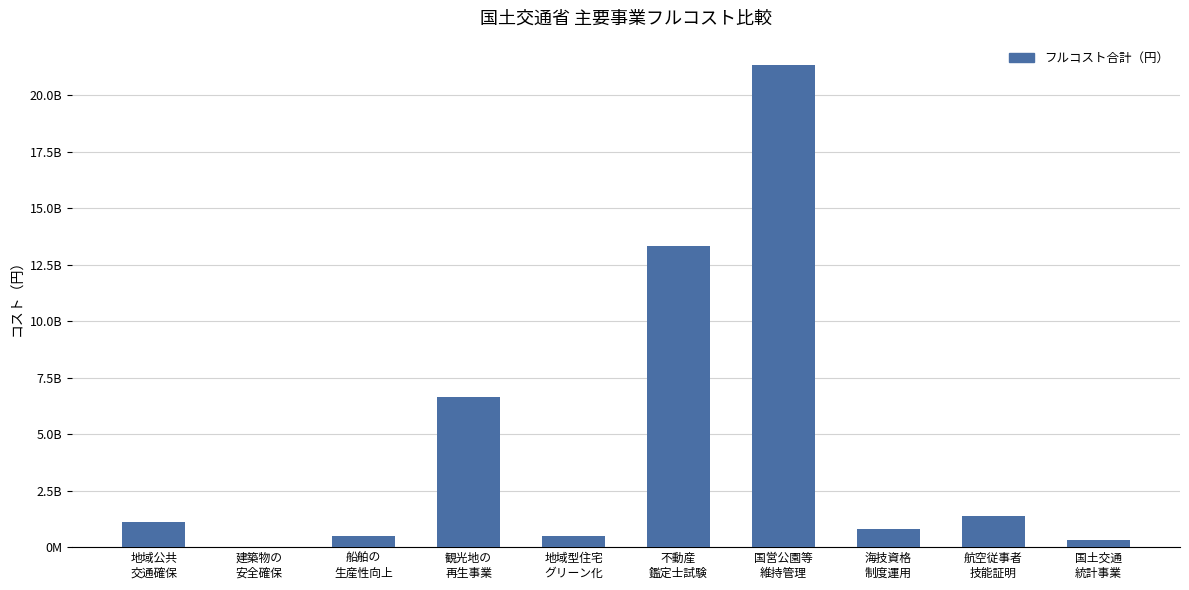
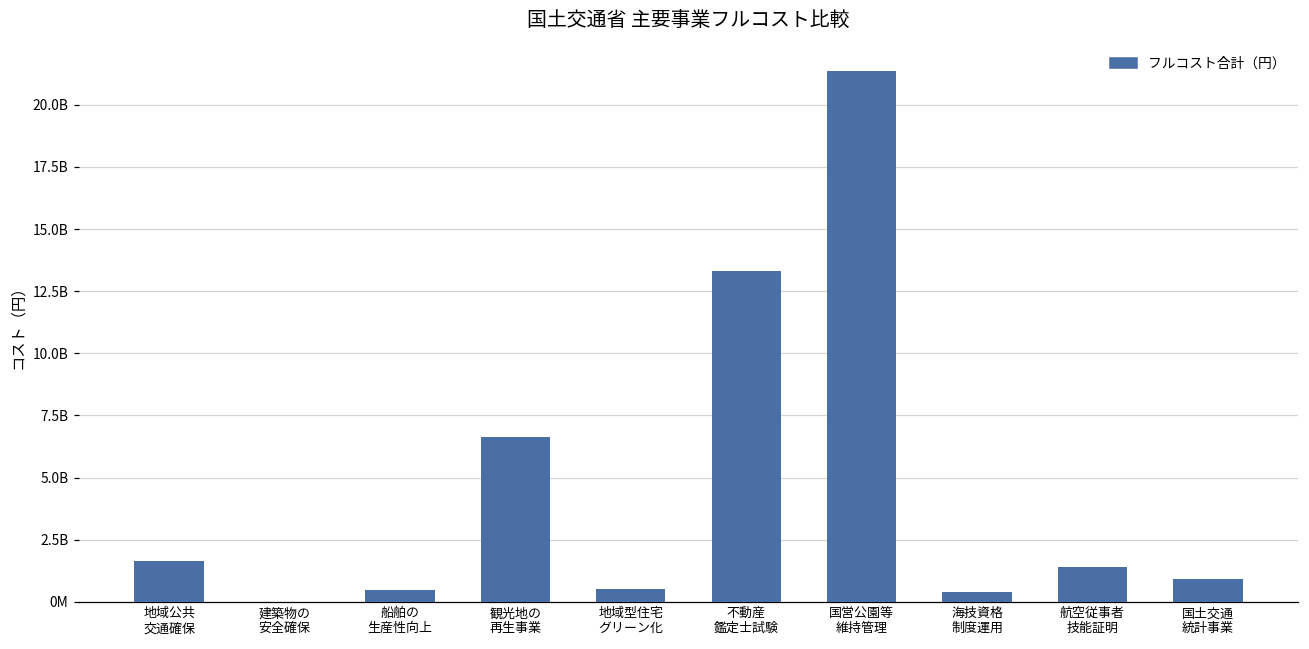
地域公共 交通確保: 1100000000 -> 1700000000
海技資格 制度運用: 800000000 -> 400000000
国土交通 統計事業: 300000000 -> 900000000
